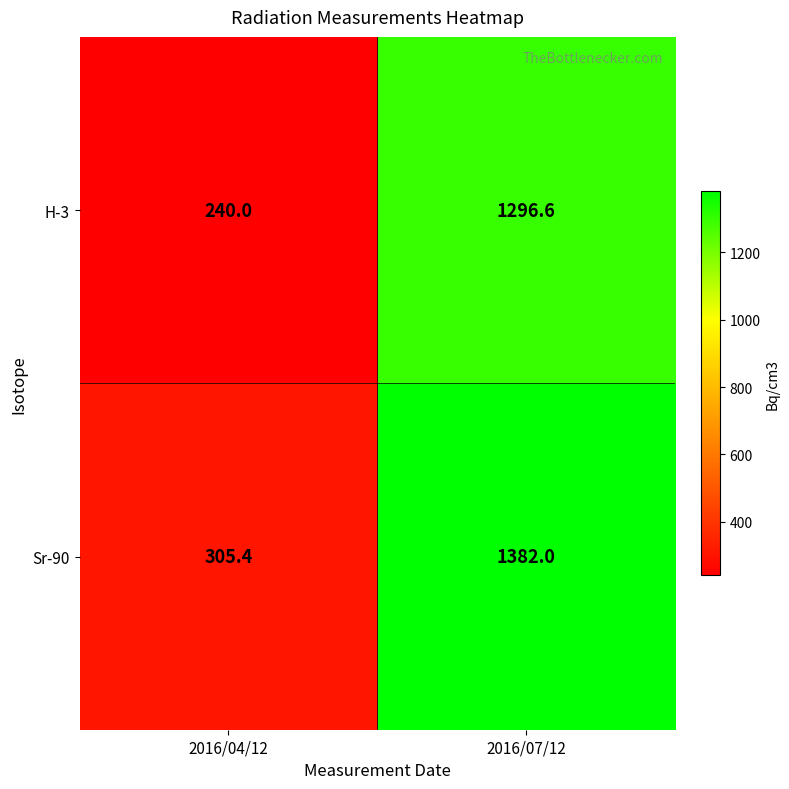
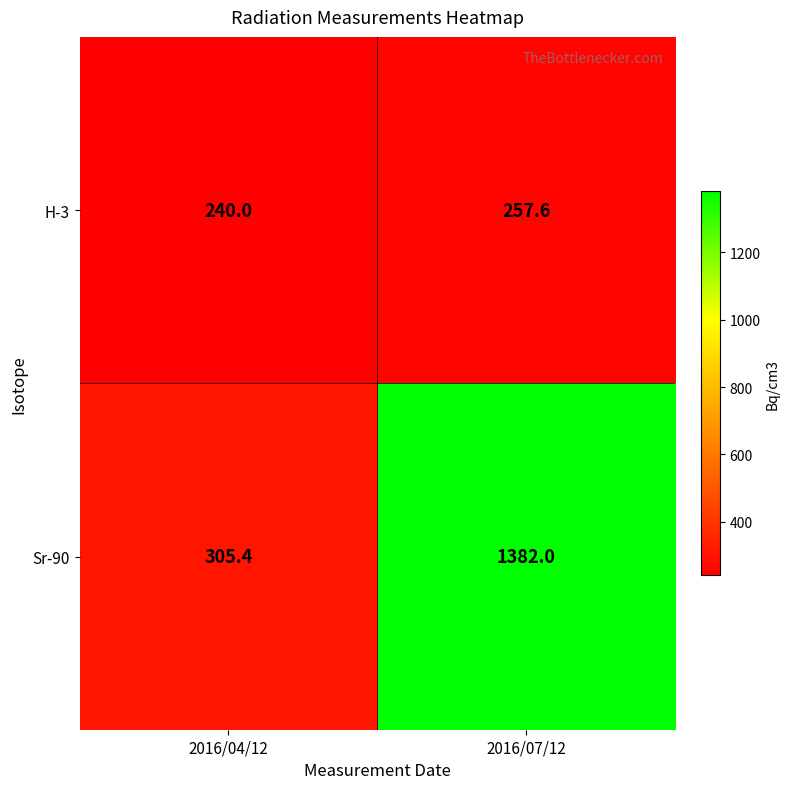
H-3, 2016/07/12: 1296.6 -> 257.6
